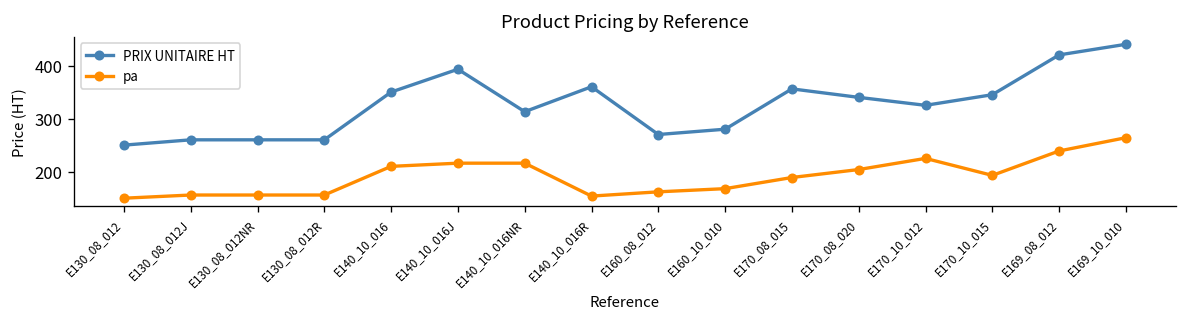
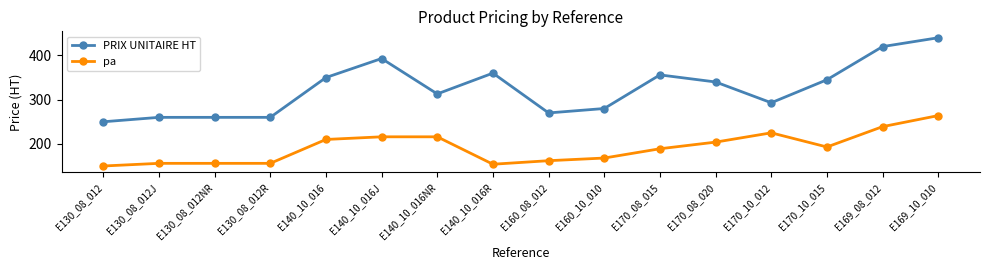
PRIX UNITAIRE HT, E170_10_012: 330 -> 290
